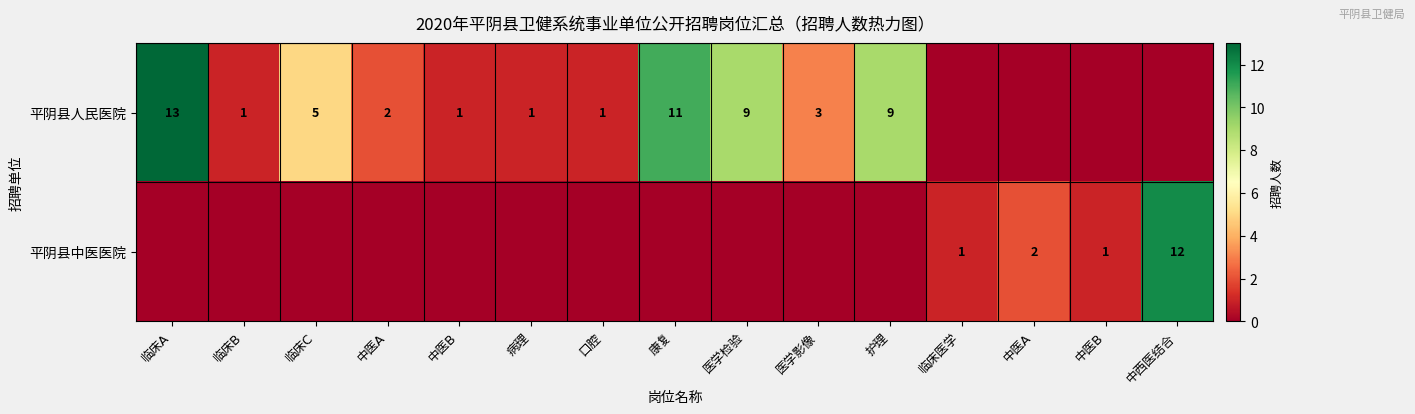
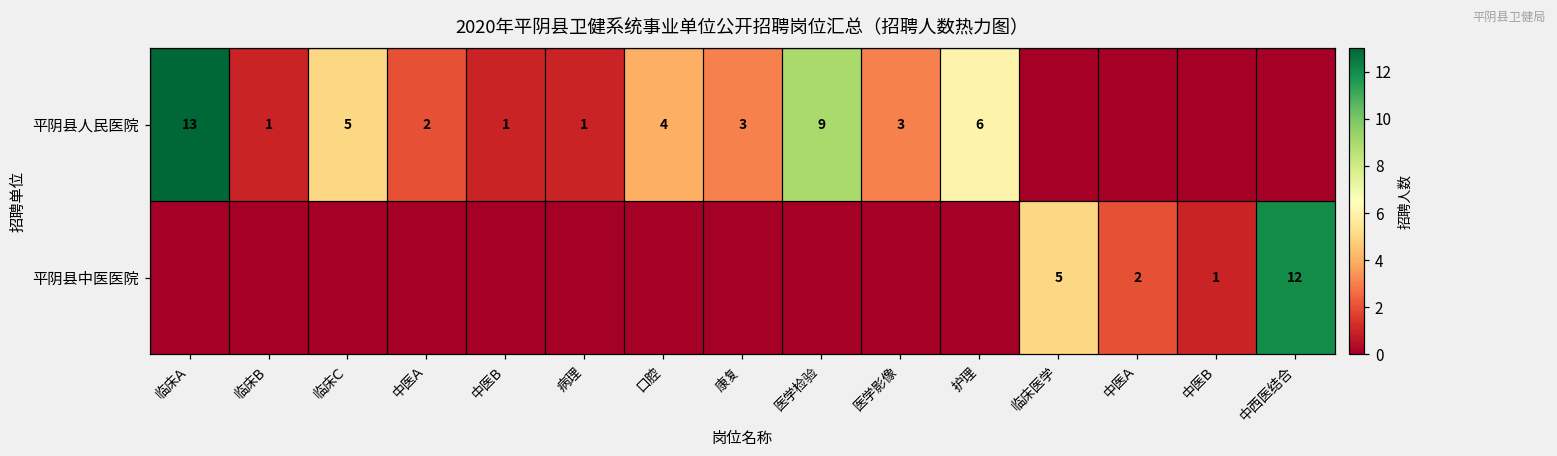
平阴县人民医院, 口腔: 1 -> 4
平阴县人民医院, 康复: 11 -> 3
平阴县人民医院, 护理: 9 -> 6
平阴县中医医院, 临床医学: 1 -> 5
